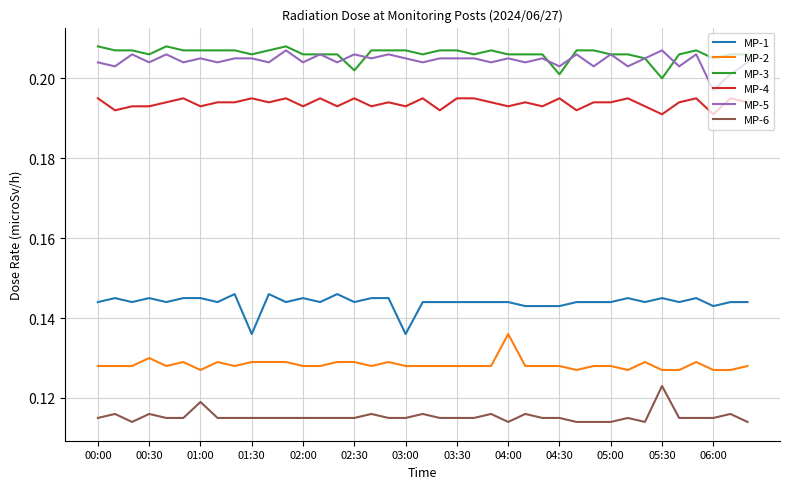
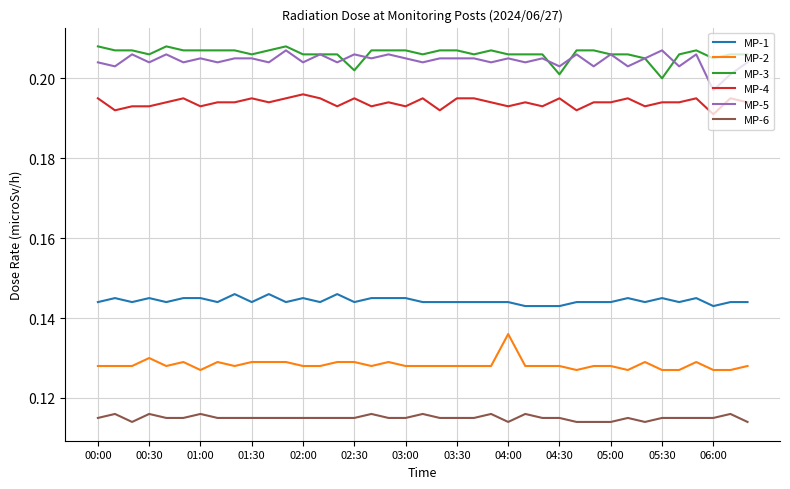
MP-6, 01:00: 0.119 -> 0.116
MP-1, 01:30: 0.136 -> 0.144
MP-4, 02:00: 0.193 -> 0.196
MP-1, 03:00: 0.136 -> 0.145
MP-4, 05:30: 0.191 -> 0.194
MP-6, 05:30: 0.123 -> 0.115
